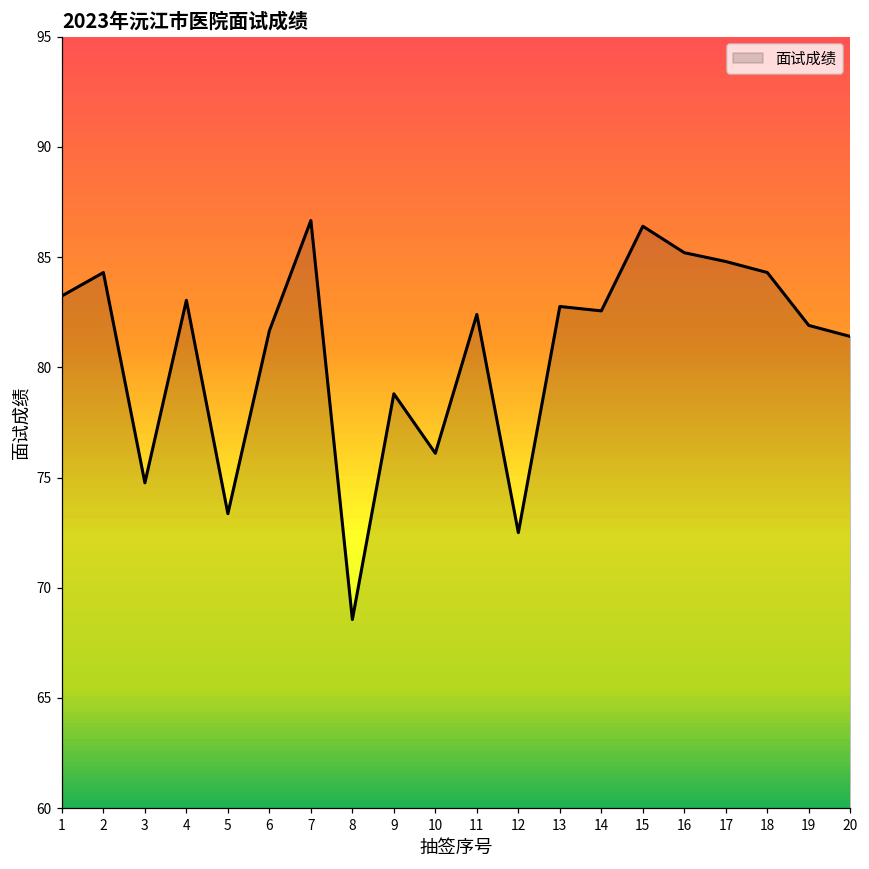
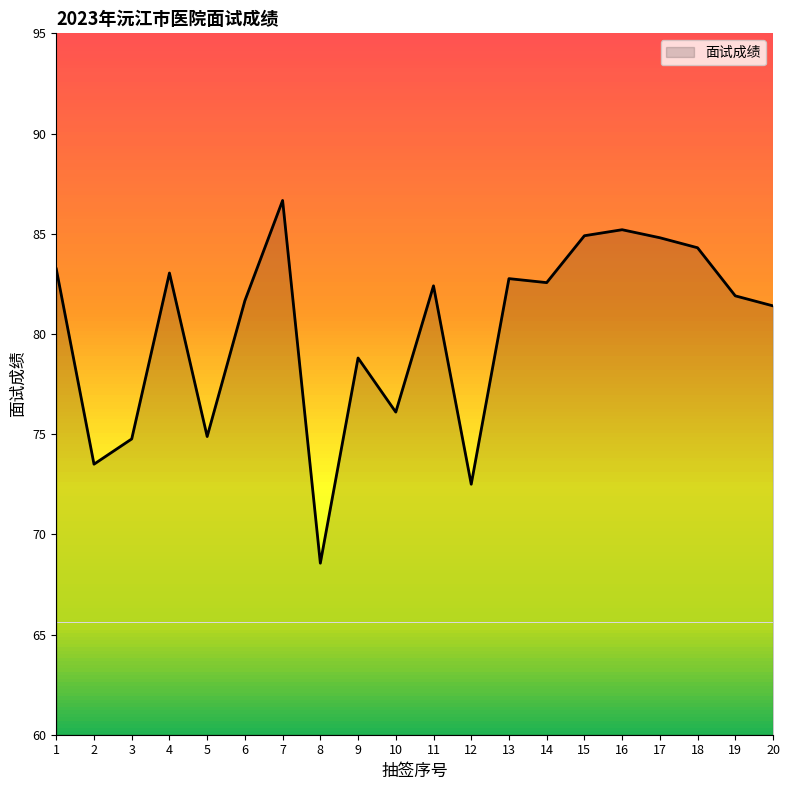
2: 84.3 -> 73.5
5: 73.4 -> 74.9
15: 86.4 -> 84.9
